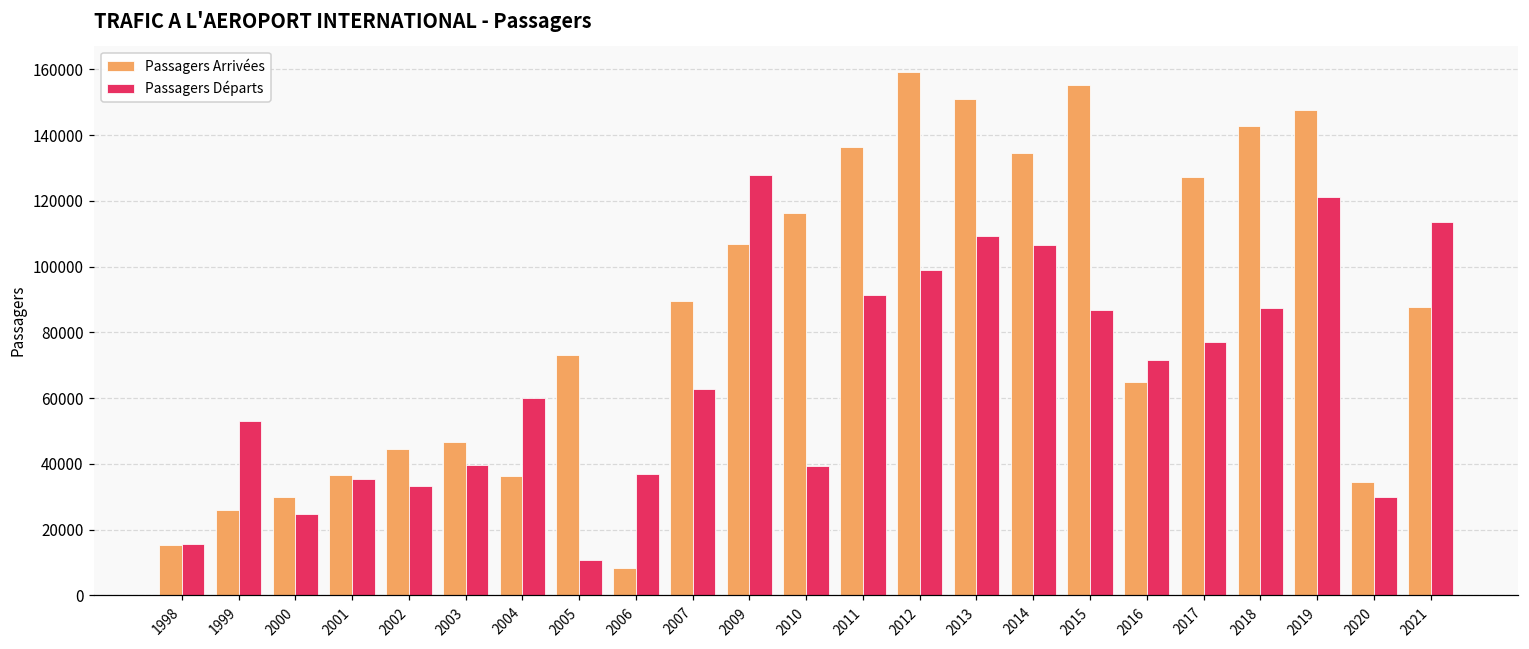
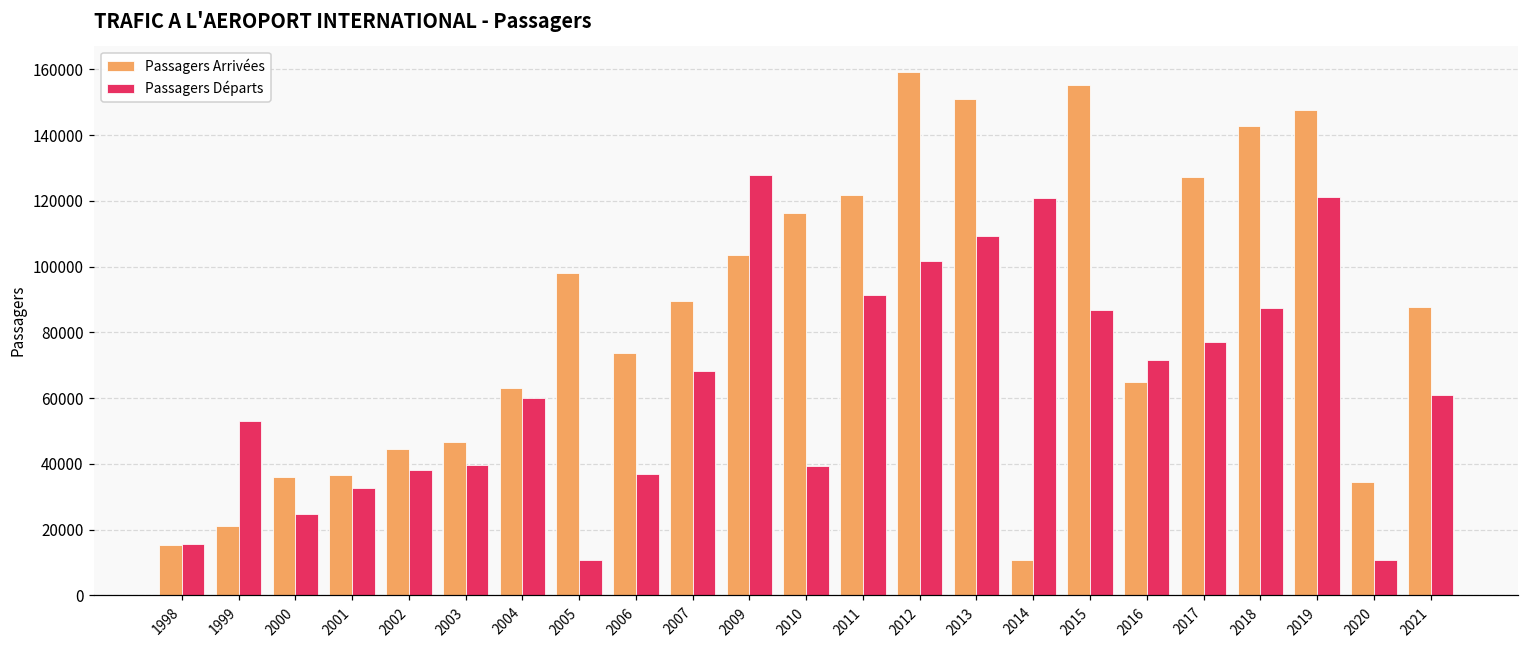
Passagers Arrivées, 1999: 26000 -> 21000
Passagers Arrivées, 2000: 30000 -> 36000
Passagers Départs, 2001: 35000 -> 33000
Passagers Départs, 2002: 33000 -> 38000
Passagers Arrivées, 2004: 36000 -> 63000
Passagers Arrivées, 2005: 73000 -> 98000
Passagers Arrivées, 2006: 8000 -> 74000
Passagers Départs, 2007: 63000 -> 68000
Passagers Arrivées, 2009: 107000 -> 103000
Passagers Arrivées, 2011: 137000 -> 122000
Passagers Départs, 2012: 99000 -> 102000
Passagers Arrivées, 2014: 134000 -> 11000
Passagers Départs, 2014: 107000 -> 121000
Passagers Départs, 2020: 30000 -> 11000
Passagers Départs, 2021: 114000 -> 61000
